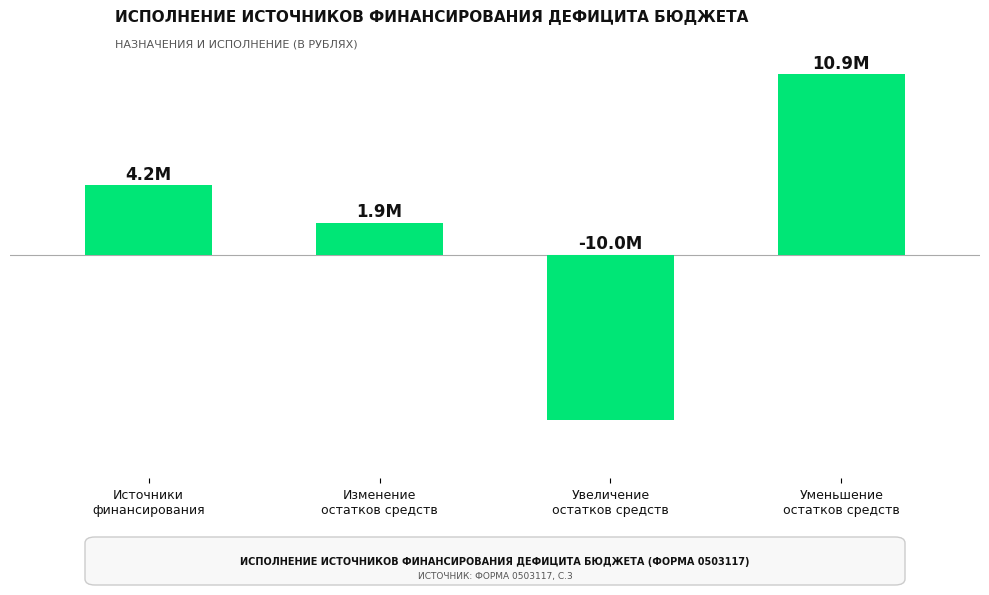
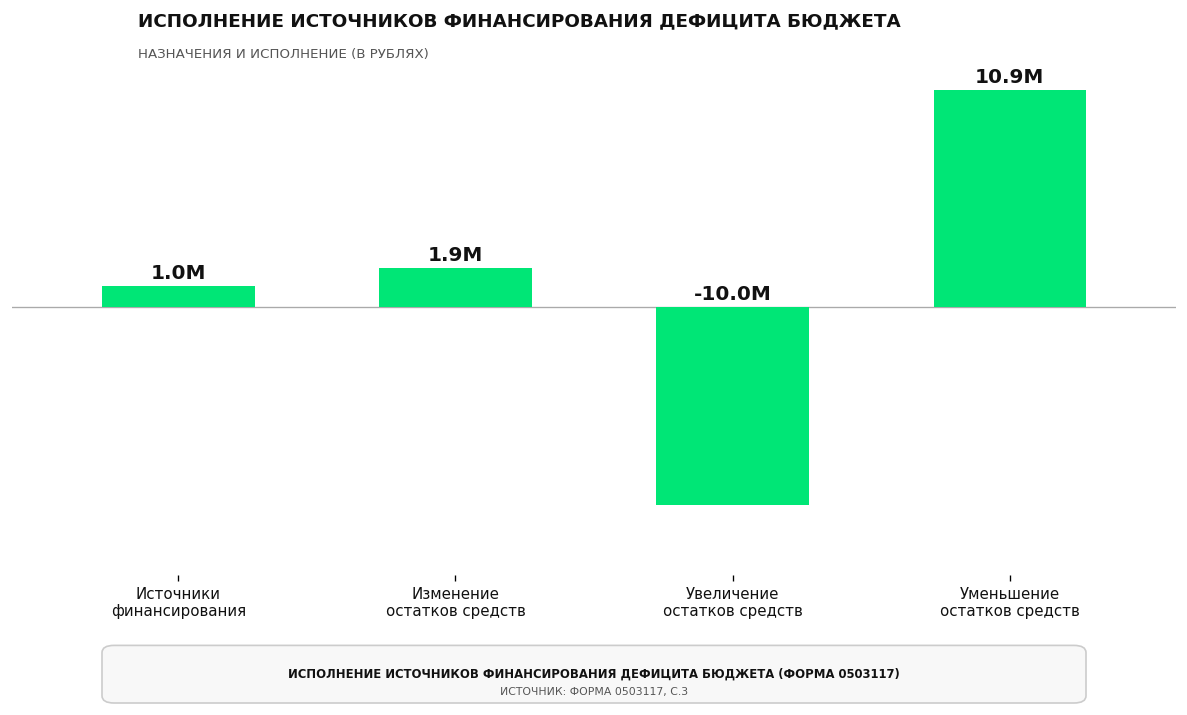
Источники финансирования: 4.2M -> 1.0M
